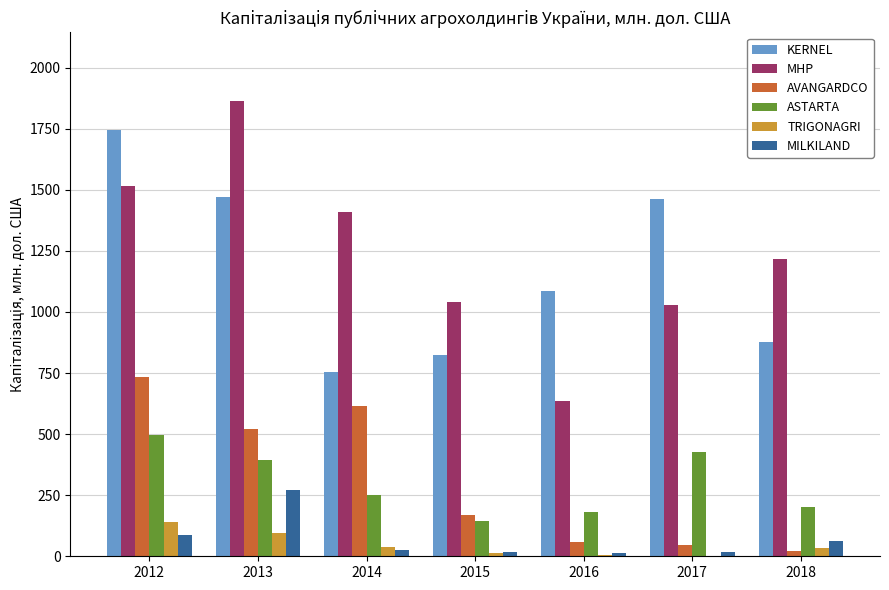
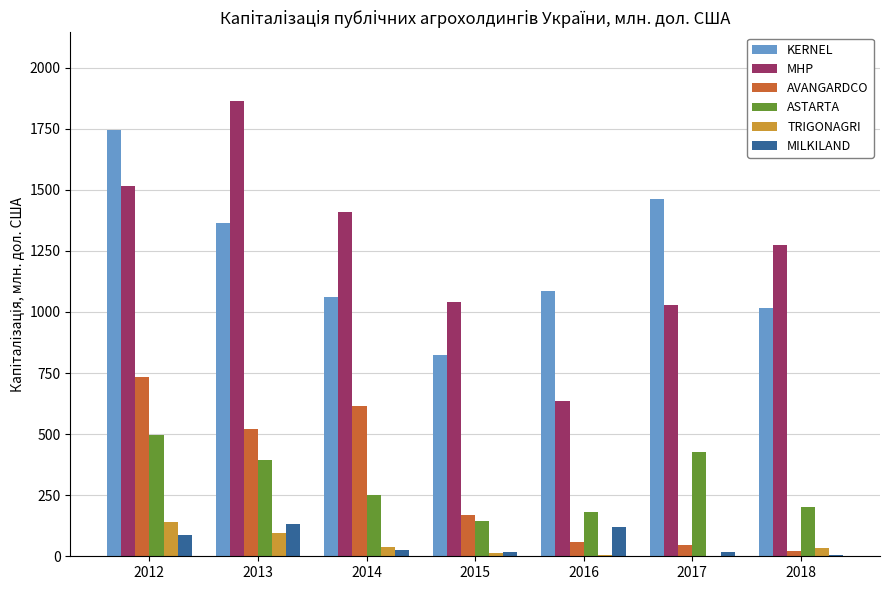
KERNEL, 2013: 1470 -> 1360
MILKILAND, 2013: 270 -> 130
KERNEL, 2014: 760 -> 1060
MILKILAND, 2016: 10 -> 120
KERNEL, 2018: 880 -> 1020
MHP, 2018: 1220 -> 1270
MILKILAND, 2018: 60 -> 10
